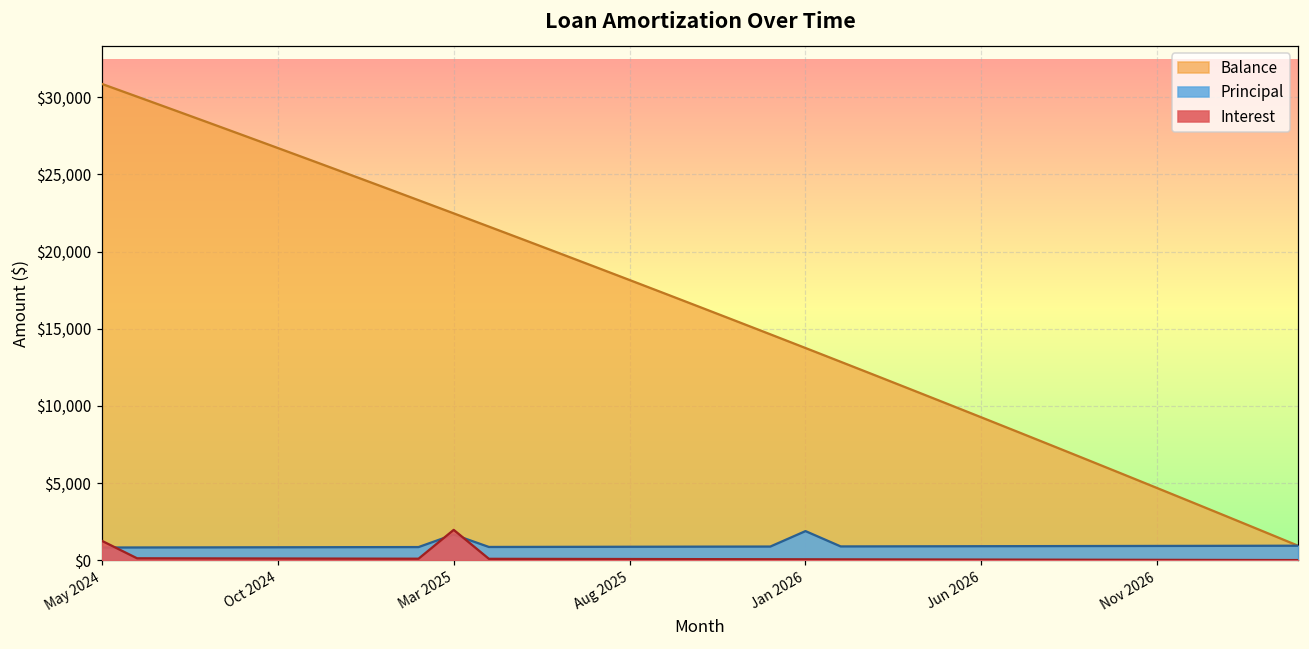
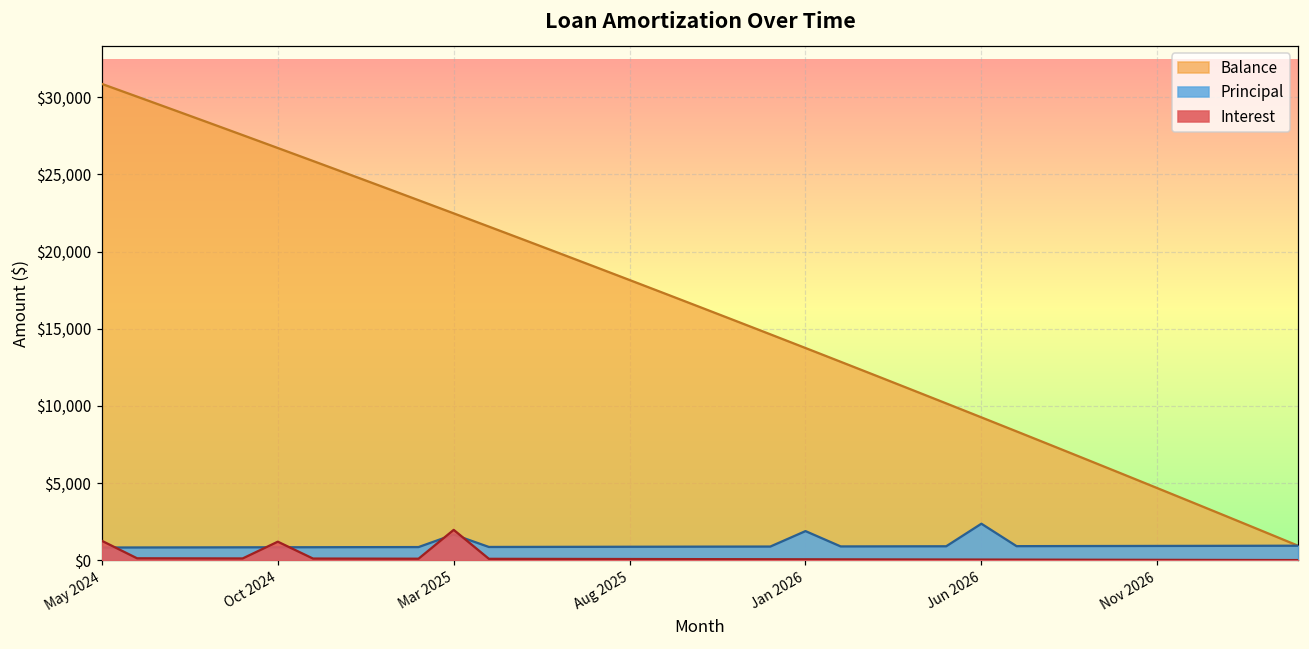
Interest, Oct 2024: $100 -> $1,200
Principal, Jun 2026: $900 -> $2,400
